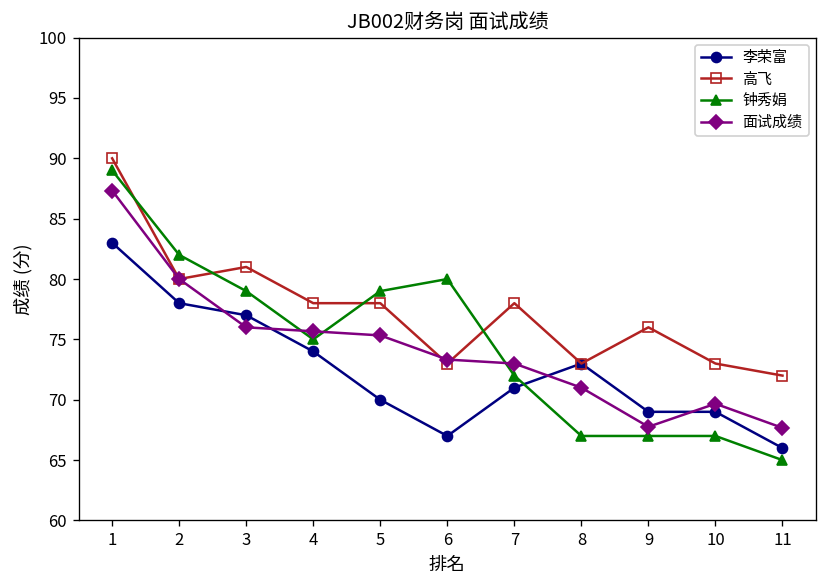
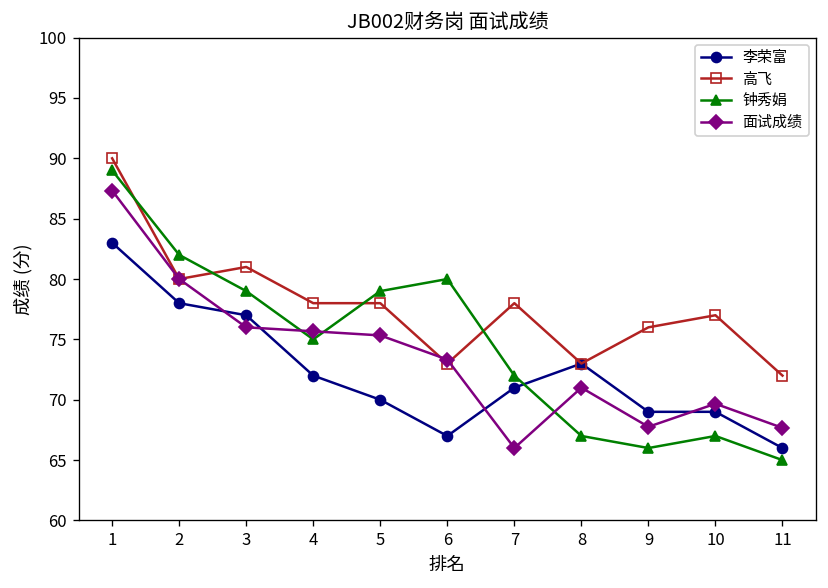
李荣富, 4: 74 -> 72
面试成绩, 7: 73 -> 66
钟秀娟, 9: 67 -> 66
高飞, 10: 73 -> 77
